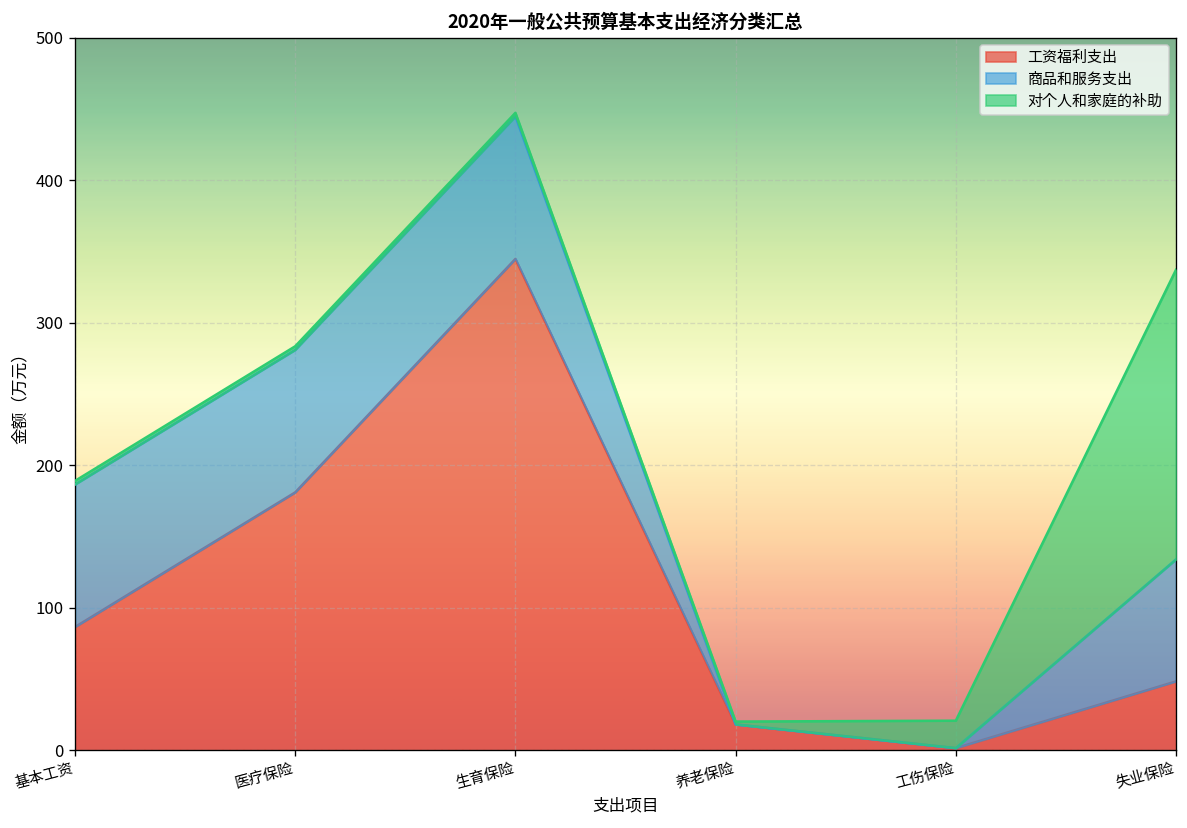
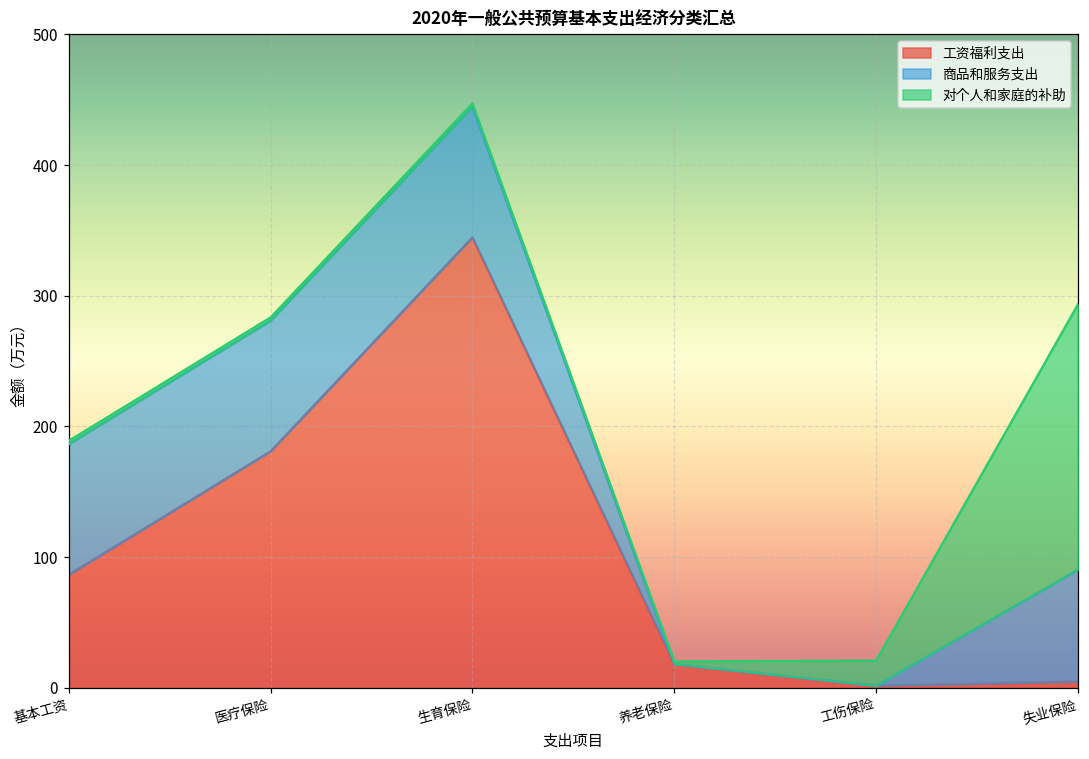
工资福利支出, 失业保险: 48 -> 5
